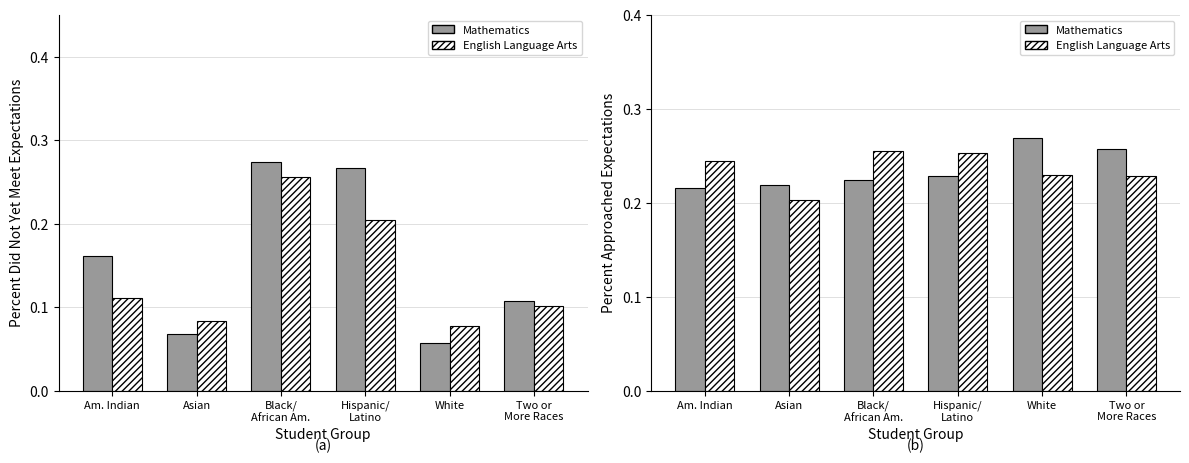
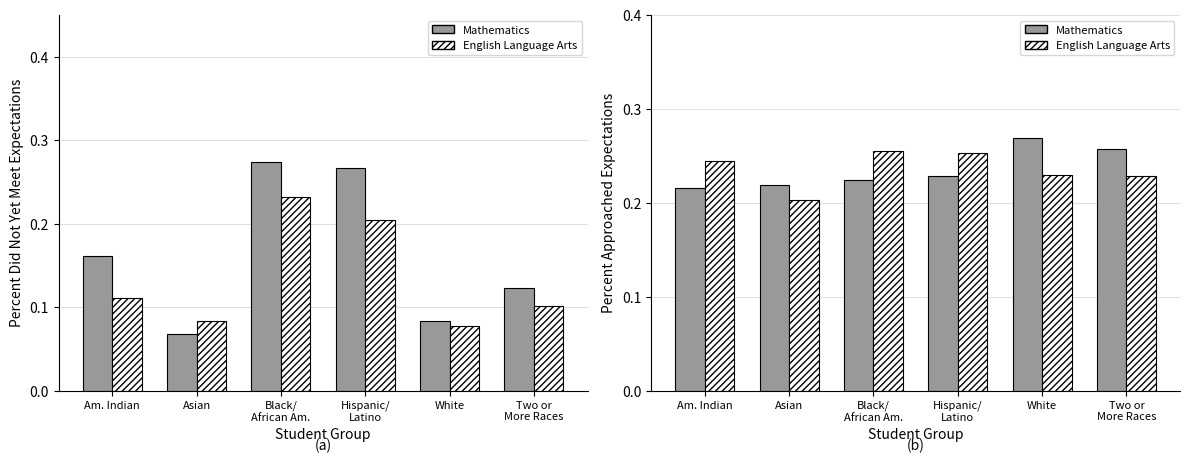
(a), English Language Arts, Black/ African Am.: 0.26 -> 0.23
(a), Mathematics, White: 0.06 -> 0.08
(a), Mathematics, Two or More Races: 0.11 -> 0.12
